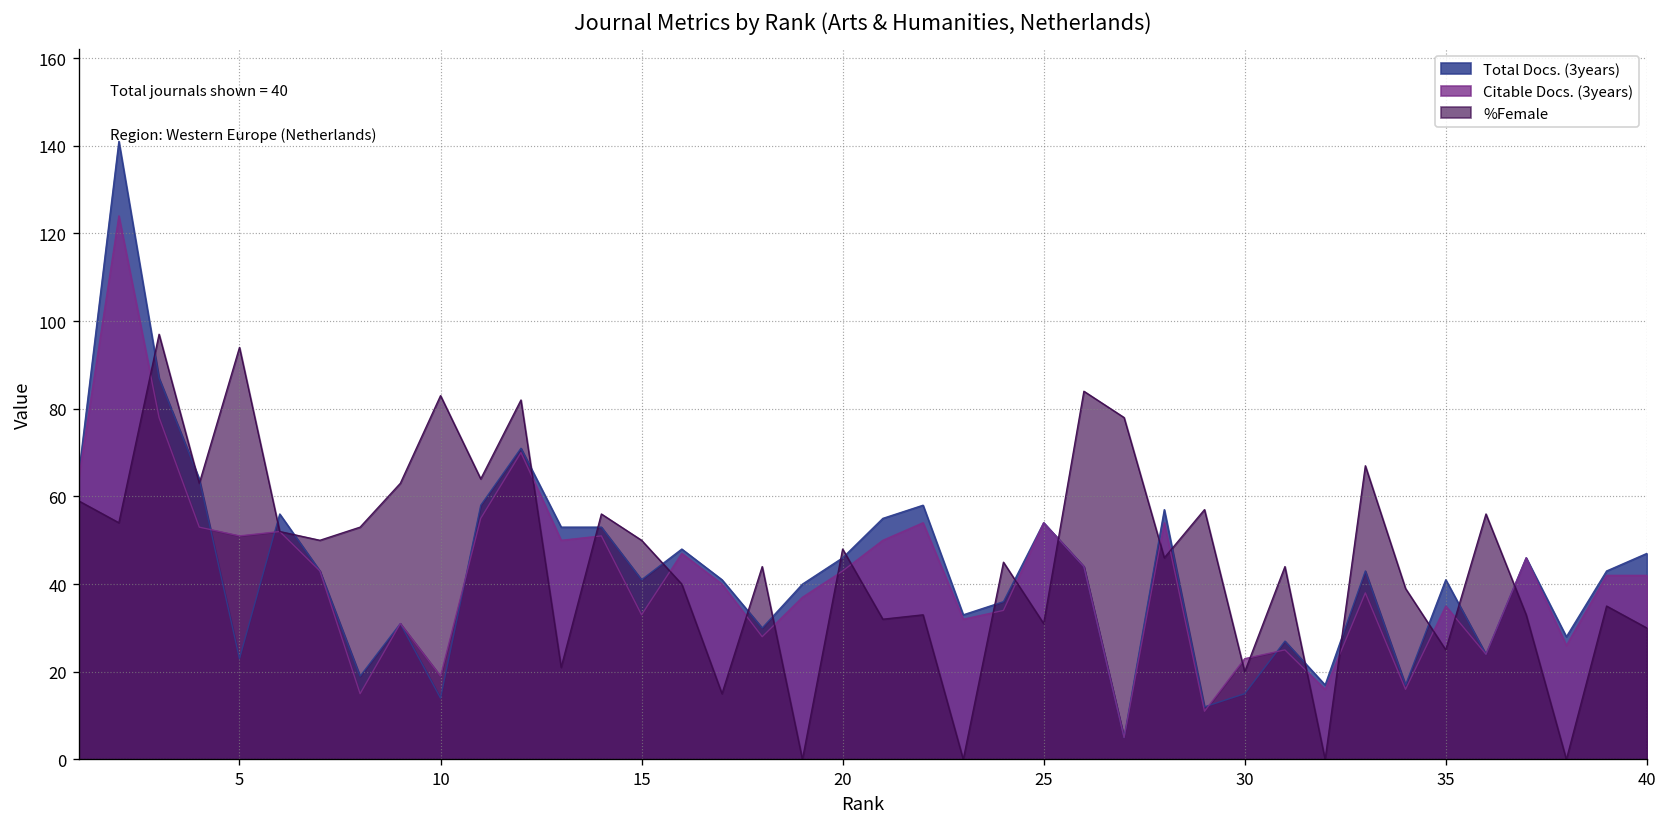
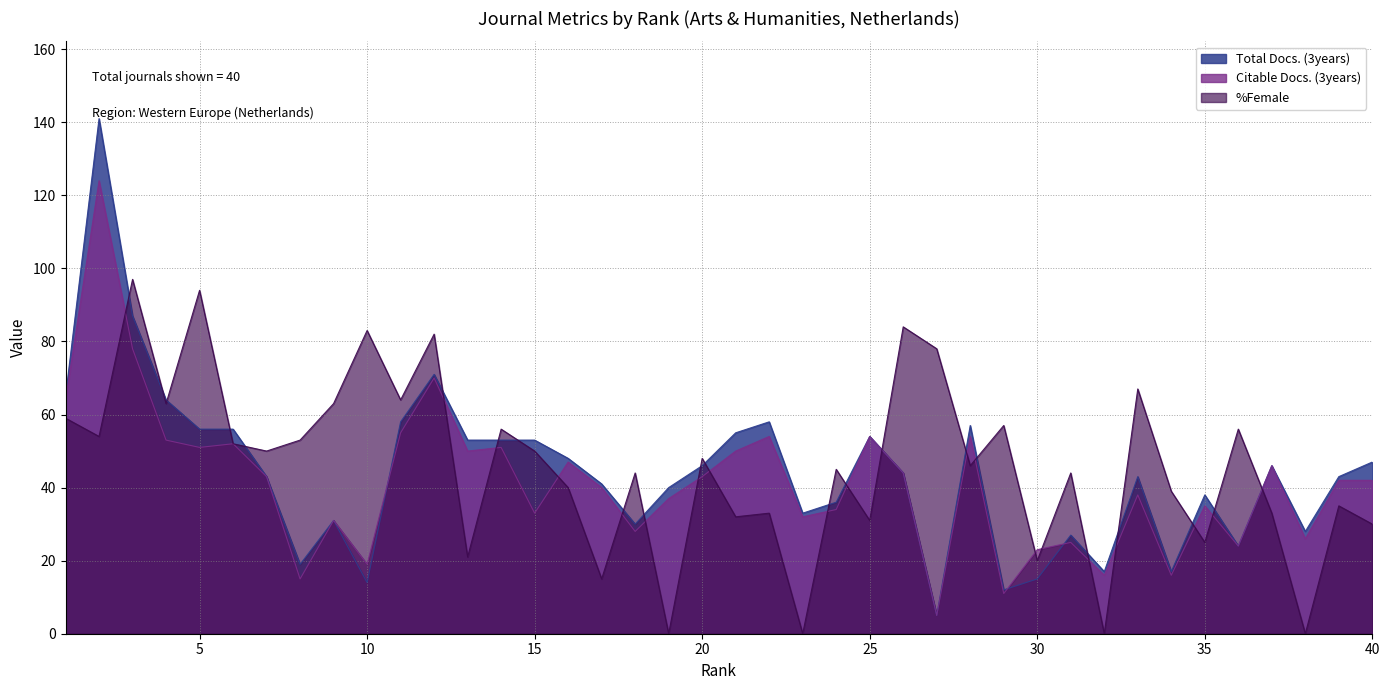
Total Docs. (3years), 5: 23 -> 56
Total Docs. (3years), 15: 41 -> 53
Total Docs. (3years), 35: 41 -> 38
